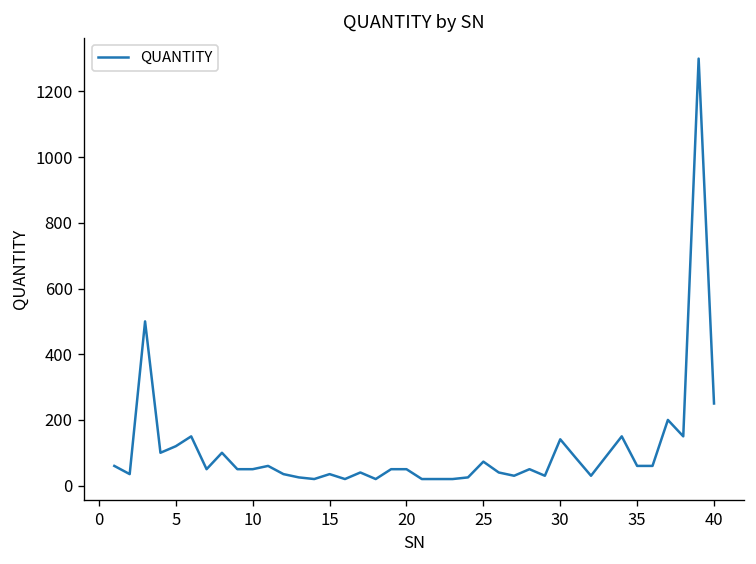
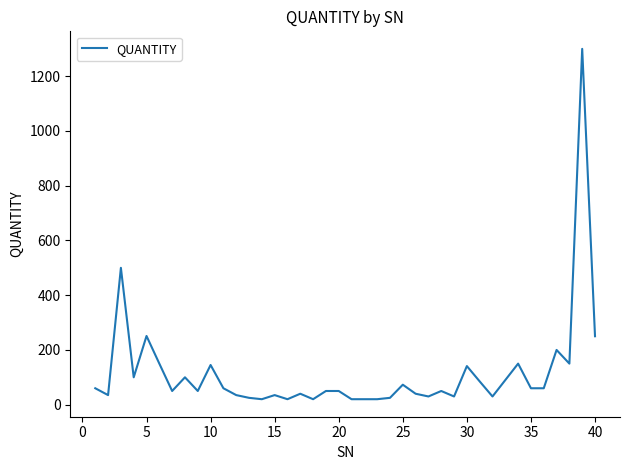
5: 120 -> 250
10: 50 -> 150
